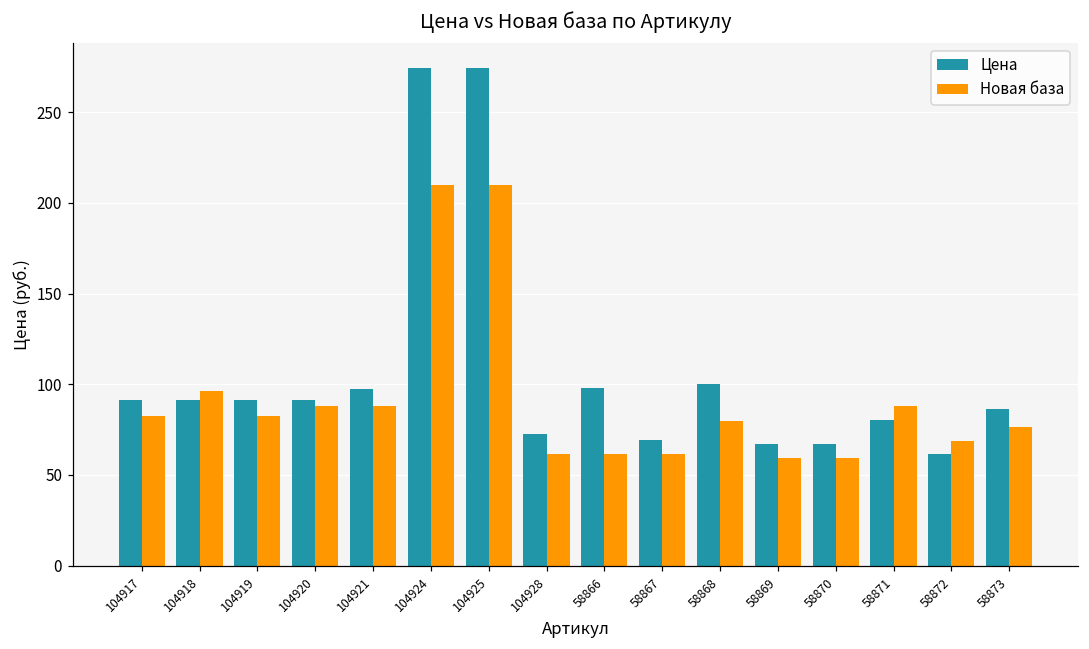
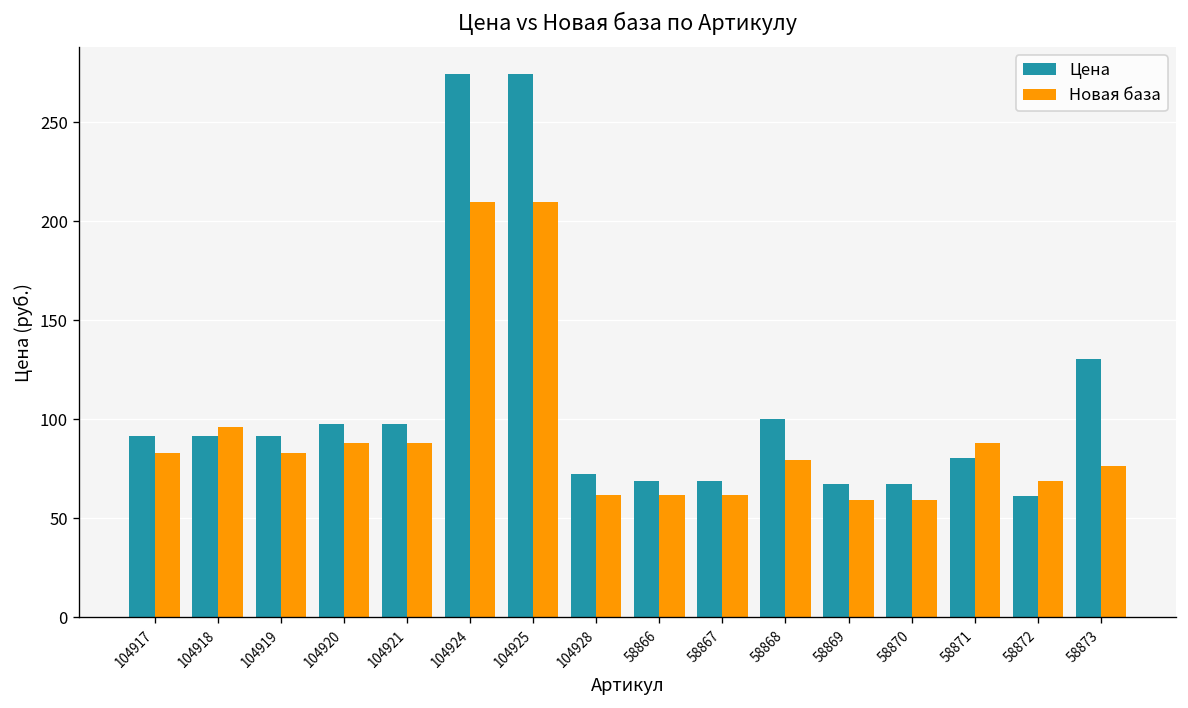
Цена, 104920: 91 -> 98
Цена, 58866: 98 -> 69
Цена, 58873: 86 -> 130
